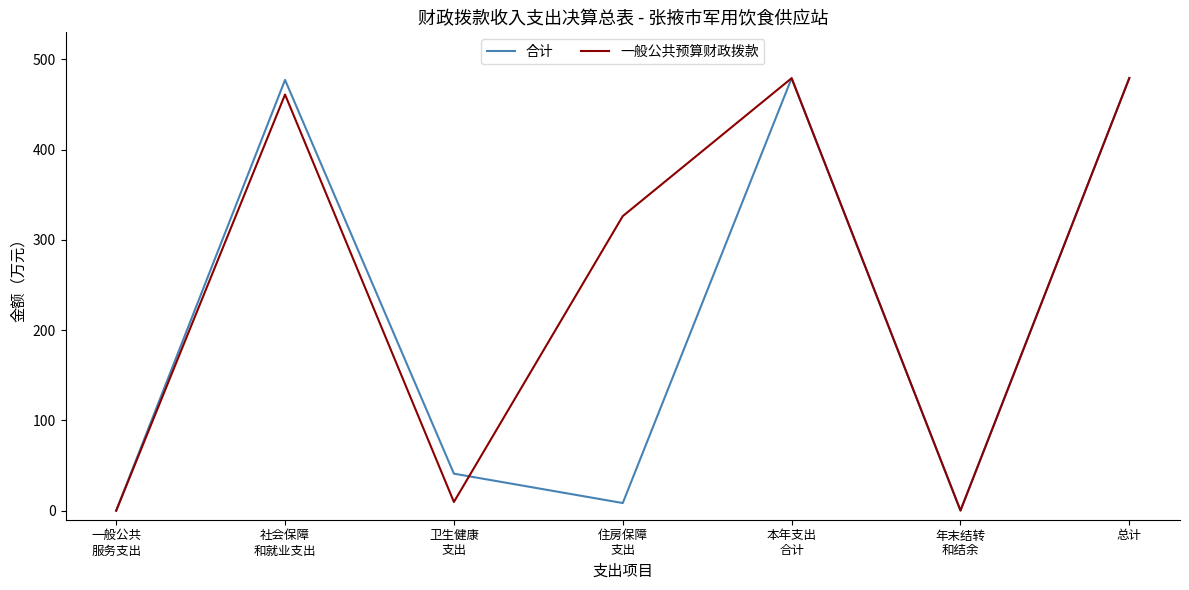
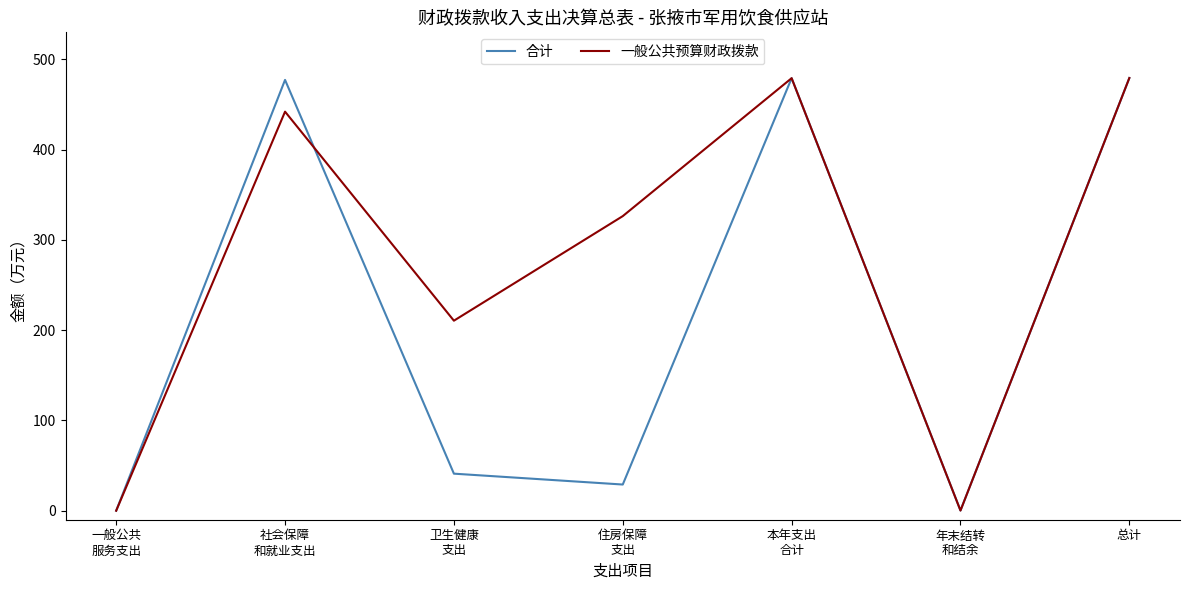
一般公共预算财政拨款, 社会保障 和就业支出: 460 -> 440
一般公共预算财政拨款, 卫生健康 支出: 10 -> 210
合计, 住房保障 支出: 10 -> 30
